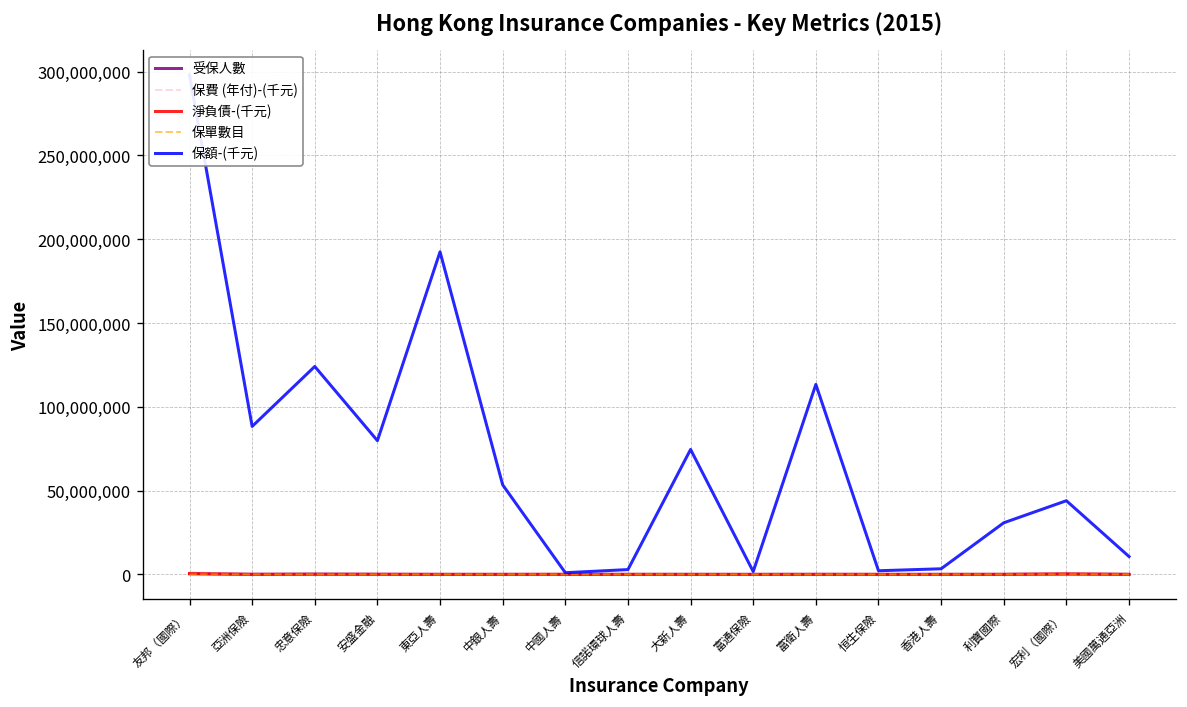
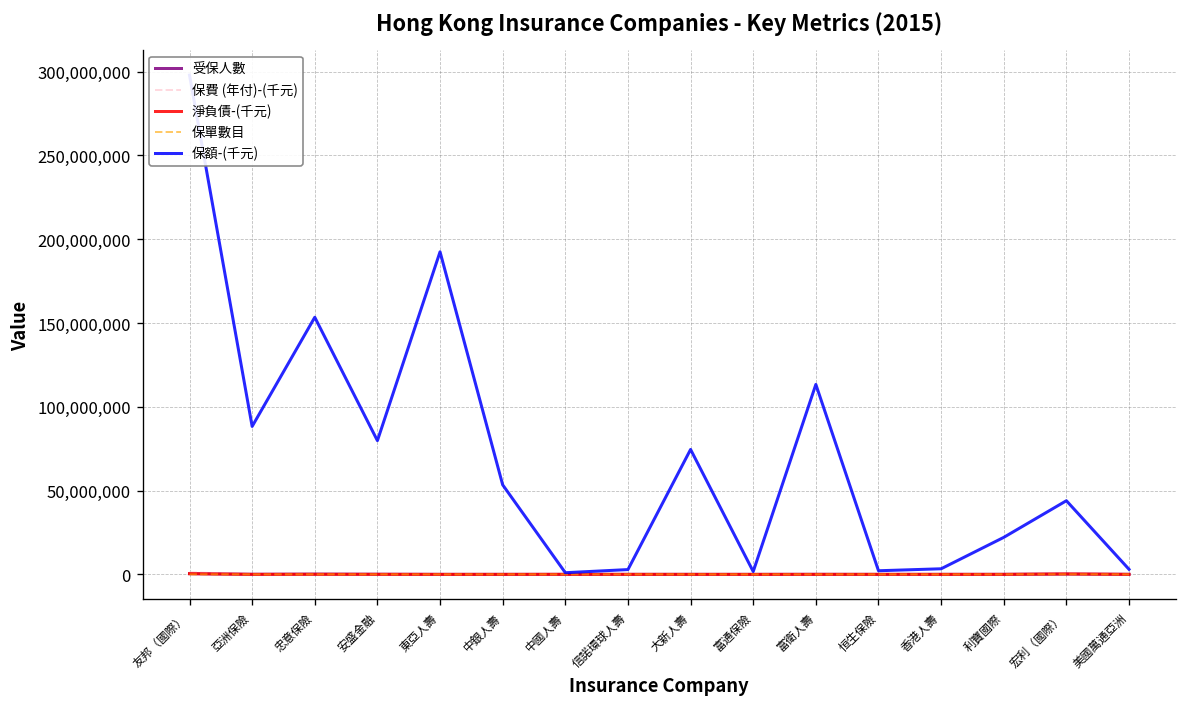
保額-(千元), 忠意保險: 124,000,000 -> 153,000,000
保額-(千元), 利寶國際: 31,000,000 -> 22,000,000
保額-(千元), 美國萬通亞洲: 11,000,000 -> 3,000,000
